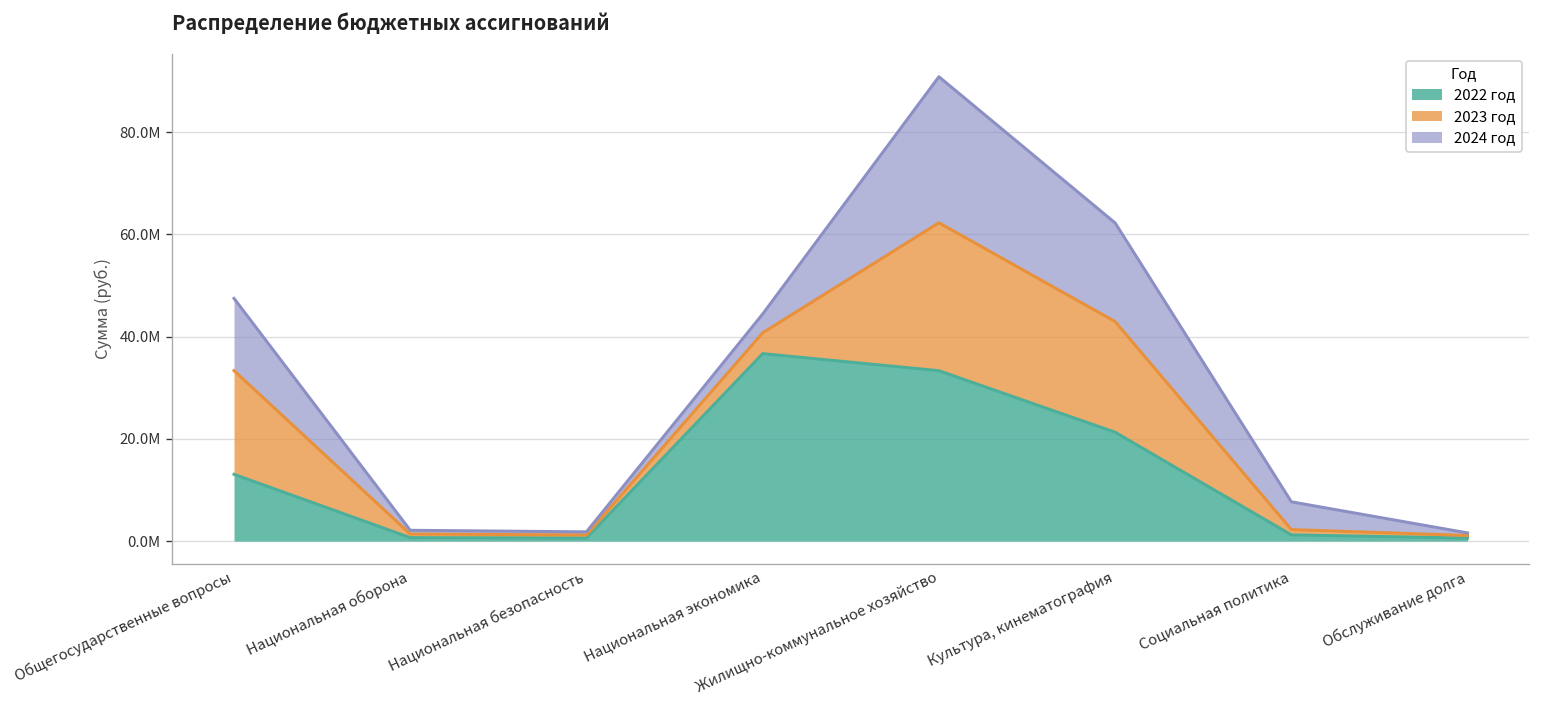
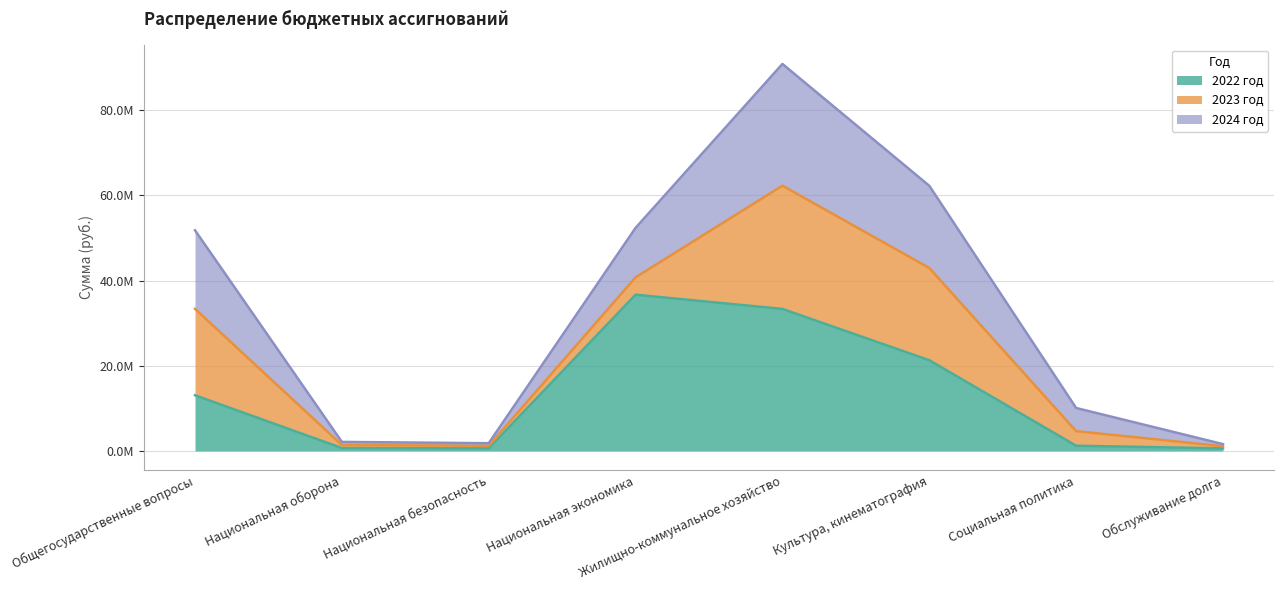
2024 год, Общегосударственные вопросы: 14000000 -> 18000000
2024 год, Национальная экономика: 4000000 -> 12000000
2023 год, Социальная политика: 1000000 -> 3000000
